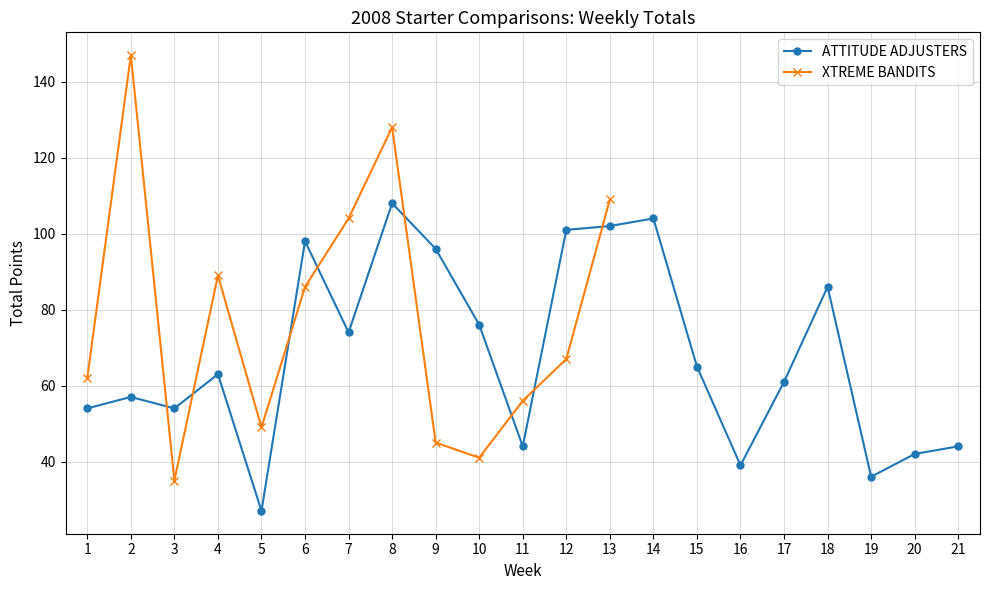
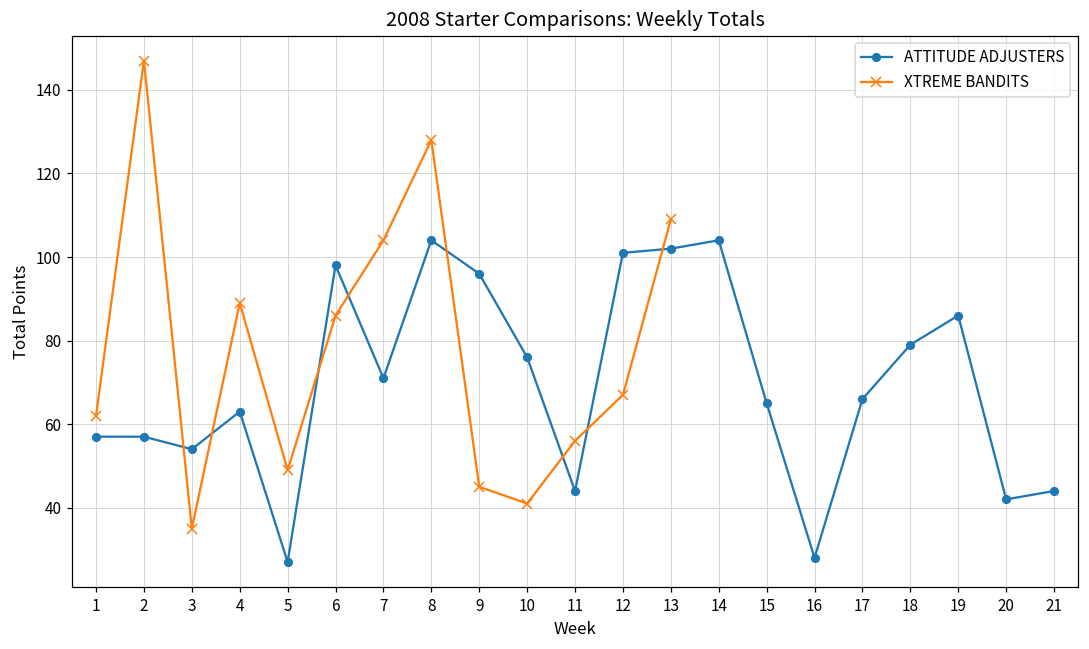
ATTITUDE ADJUSTERS, 1: 54 -> 57
ATTITUDE ADJUSTERS, 7: 74 -> 71
ATTITUDE ADJUSTERS, 8: 108 -> 104
ATTITUDE ADJUSTERS, 16: 39 -> 28
ATTITUDE ADJUSTERS, 17: 61 -> 66
ATTITUDE ADJUSTERS, 18: 86 -> 79
ATTITUDE ADJUSTERS, 19: 36 -> 86
